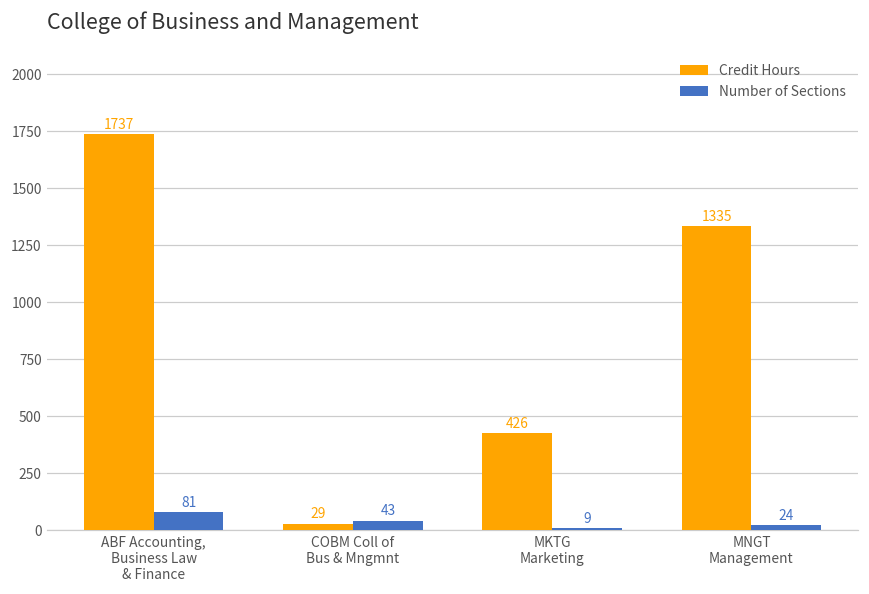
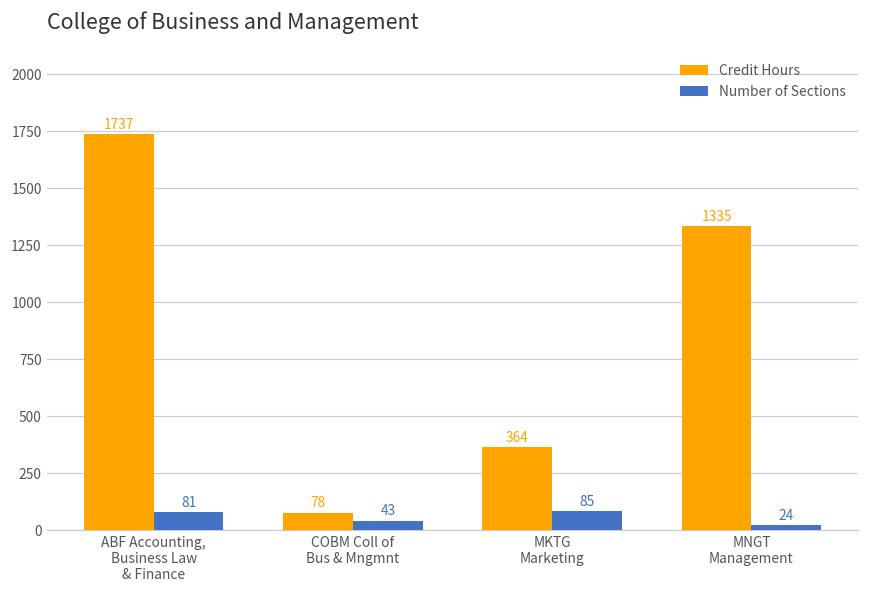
Credit Hours, COBM Coll of Bus & Mngmnt: 29 -> 78
Credit Hours, MKTG Marketing: 426 -> 364
Number of Sections, MKTG Marketing: 9 -> 85
